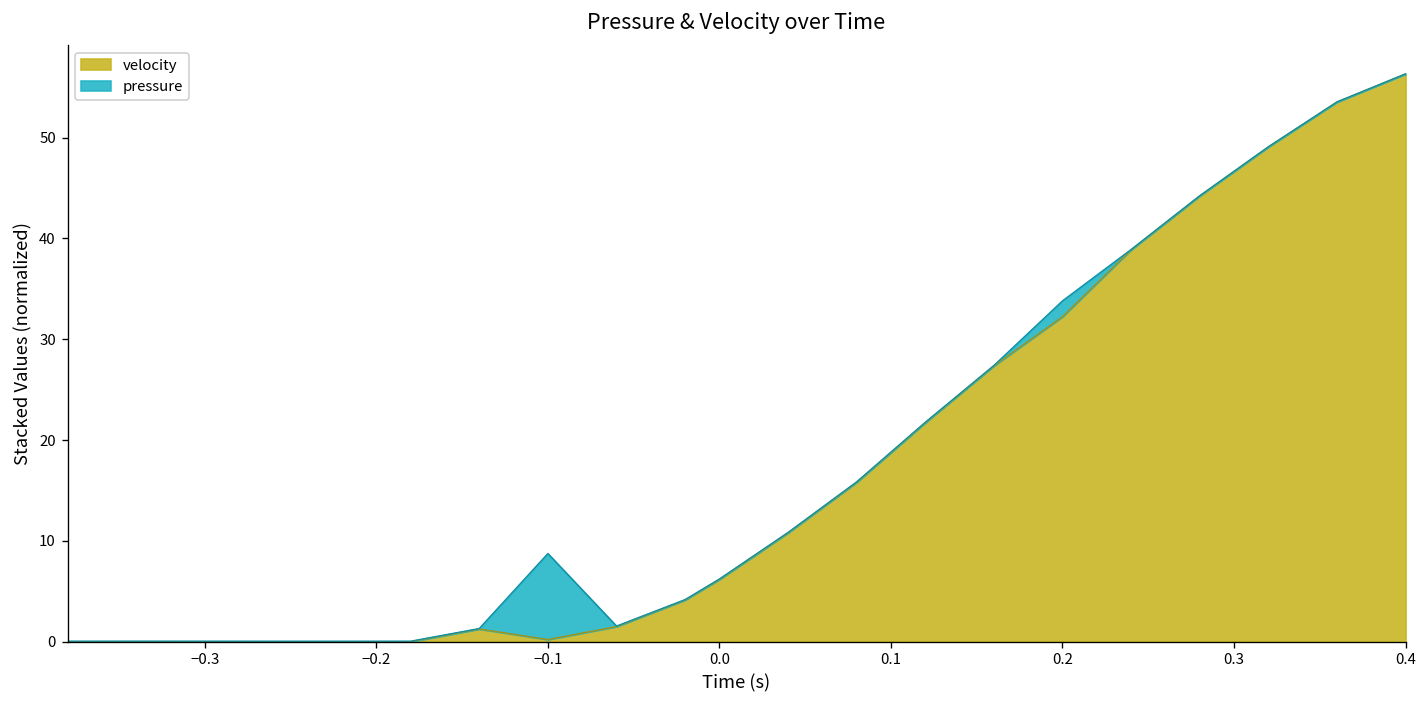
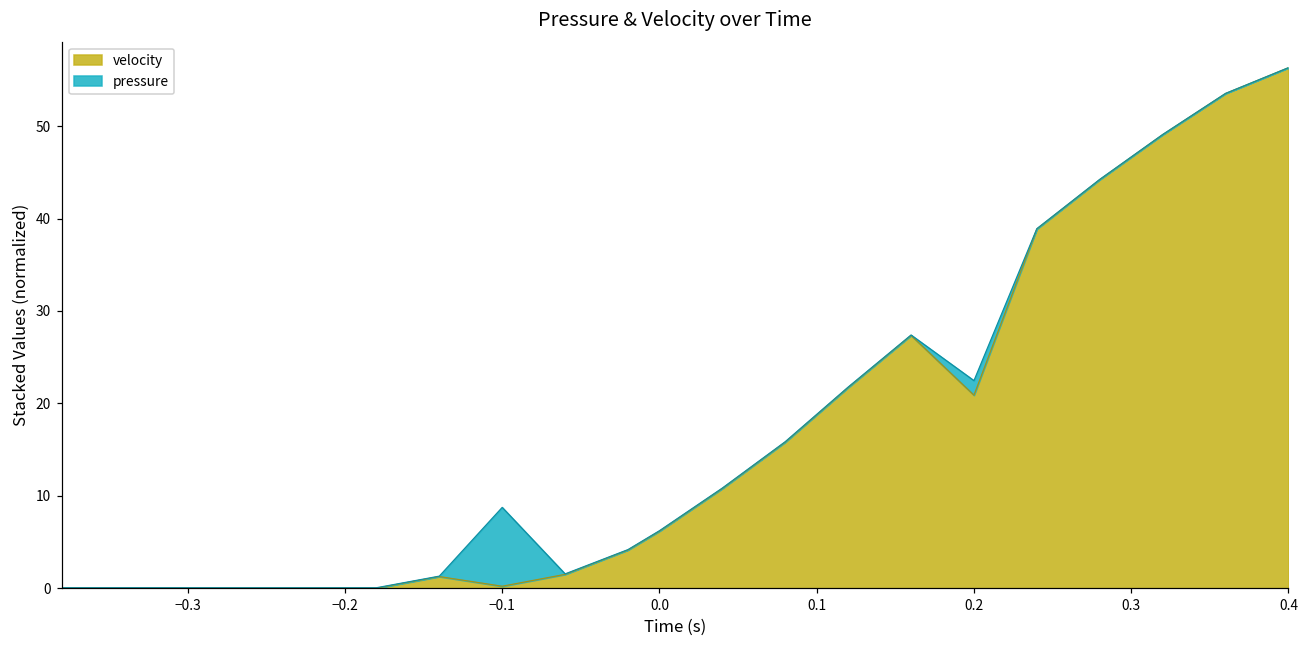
velocity, 0.2: 32 -> 21
